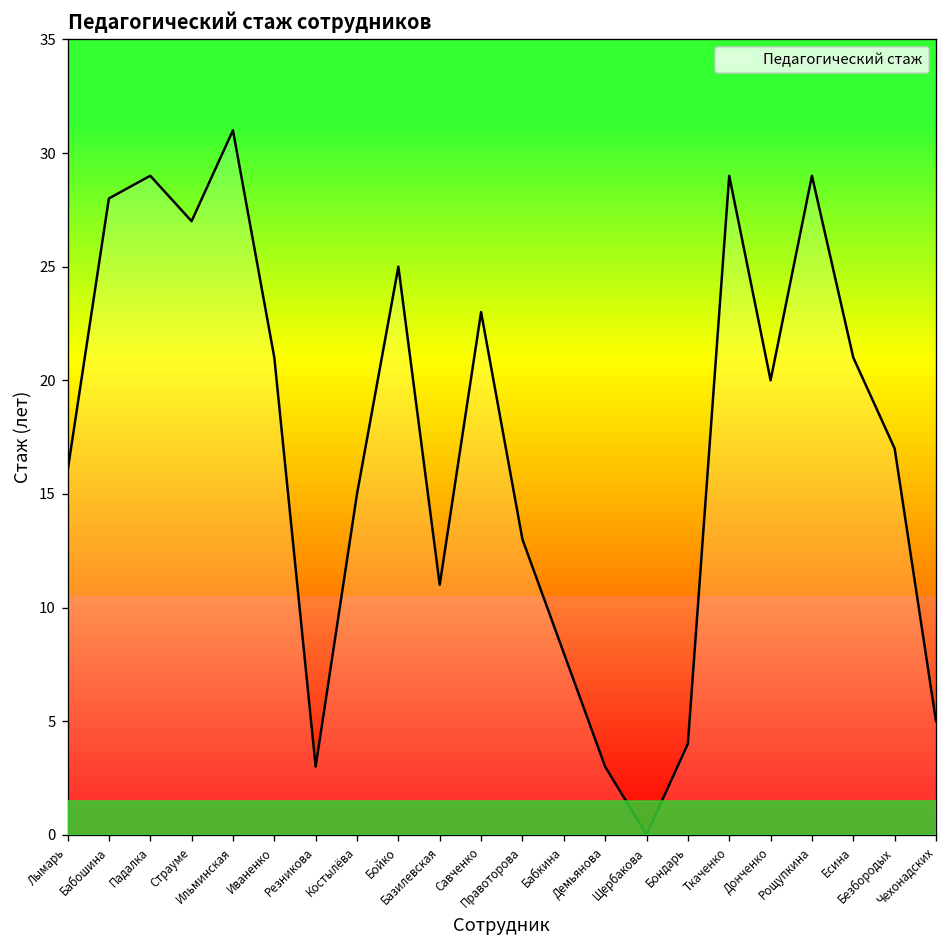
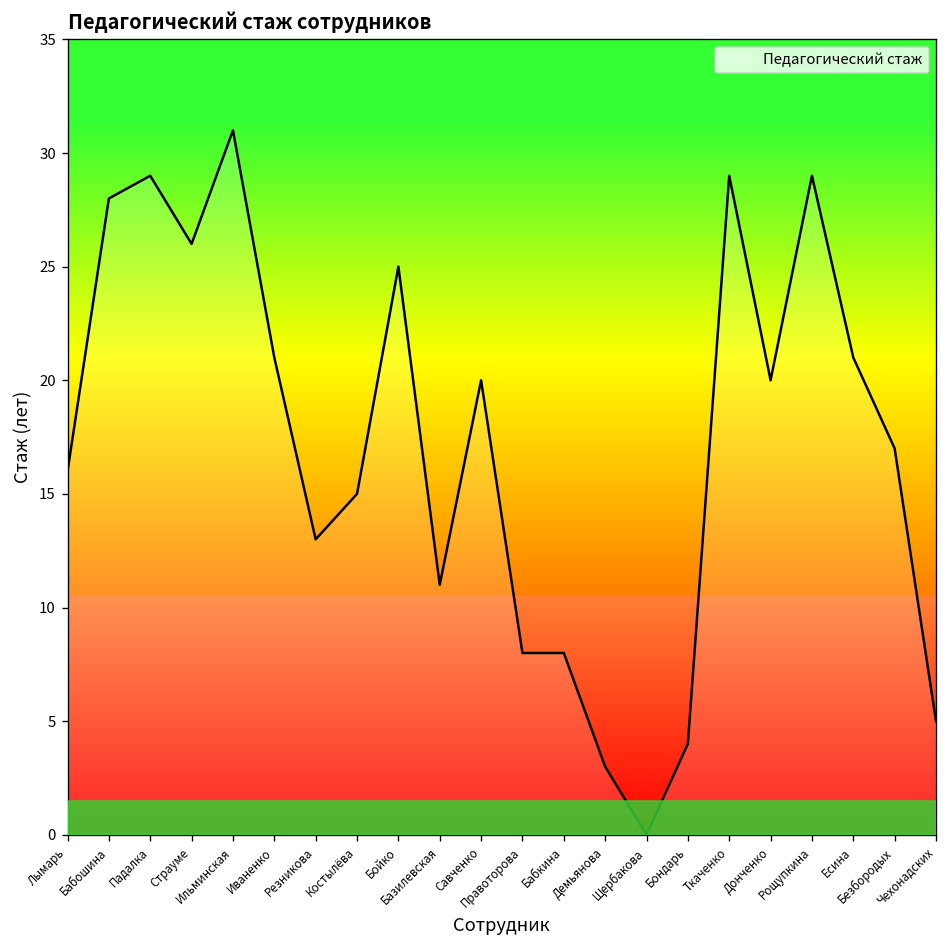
Страуме: 27 -> 26
Резникова: 3 -> 13
Савченко: 23 -> 20
Правоторова: 13 -> 8
